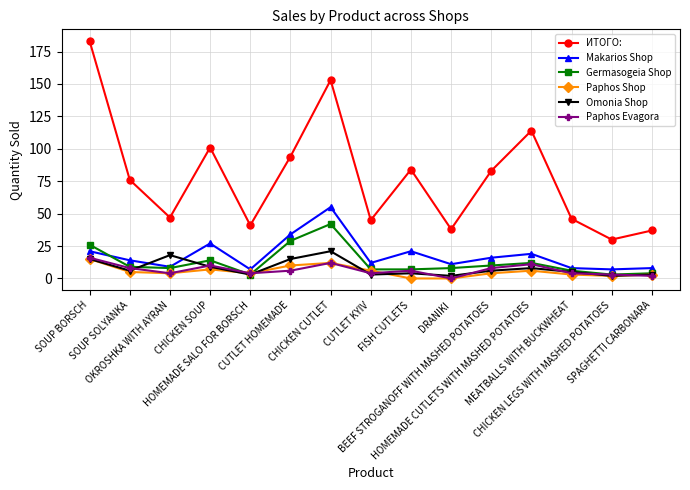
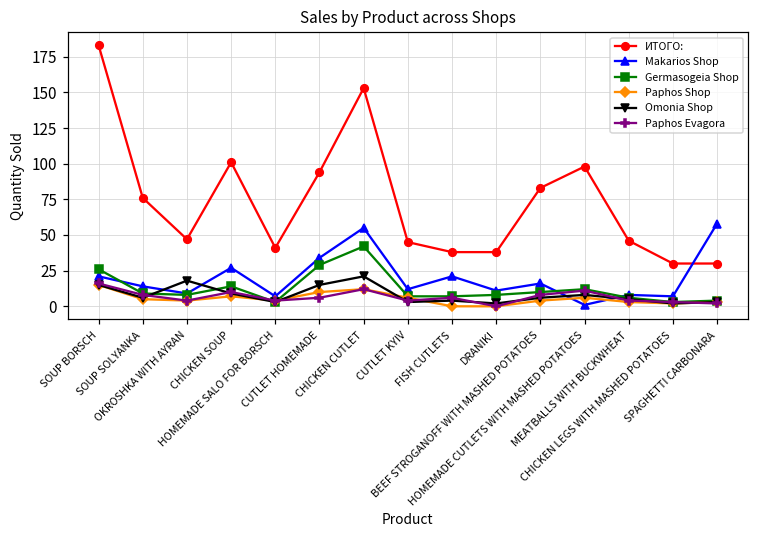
ИТОГО:, FISH CUTLETS: 84 -> 38
ИТОГО:, HOMEMADE CUTLETS WITH MASHED POTATOES: 114 -> 98
Makarios Shop, HOMEMADE CUTLETS WITH MASHED POTATOES: 19 -> 1
ИТОГО:, SPAGHETTI CARBONARA: 37 -> 30
Makarios Shop, SPAGHETTI CARBONARA: 8 -> 58
